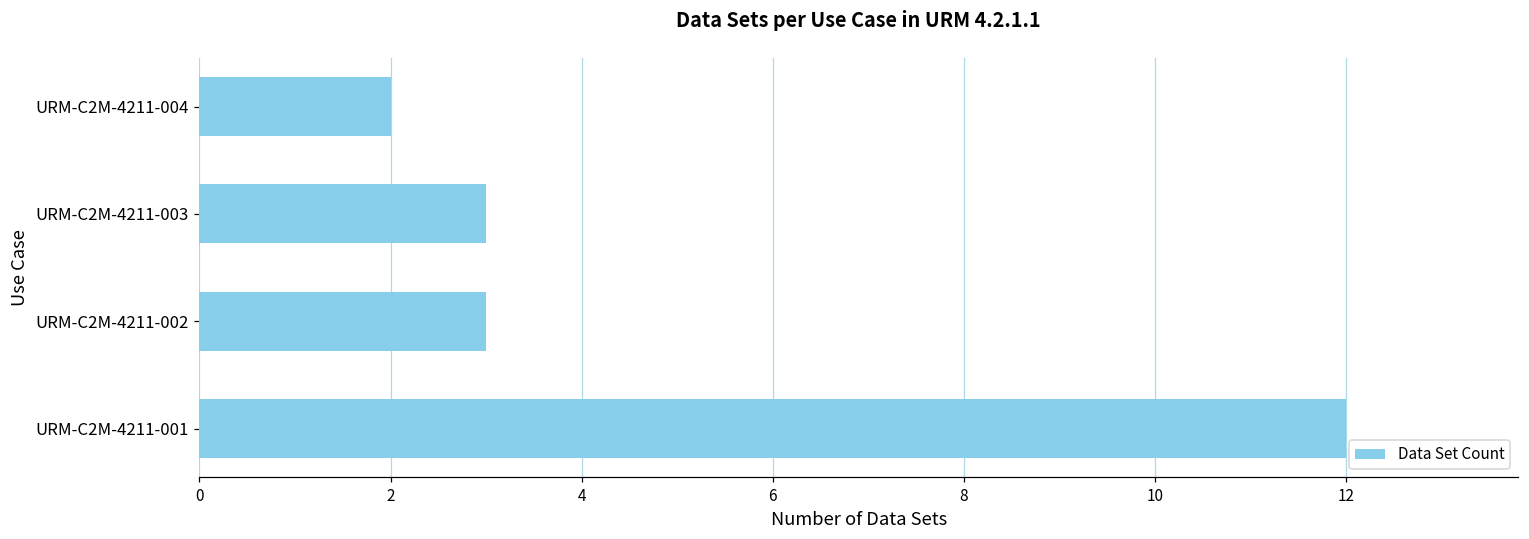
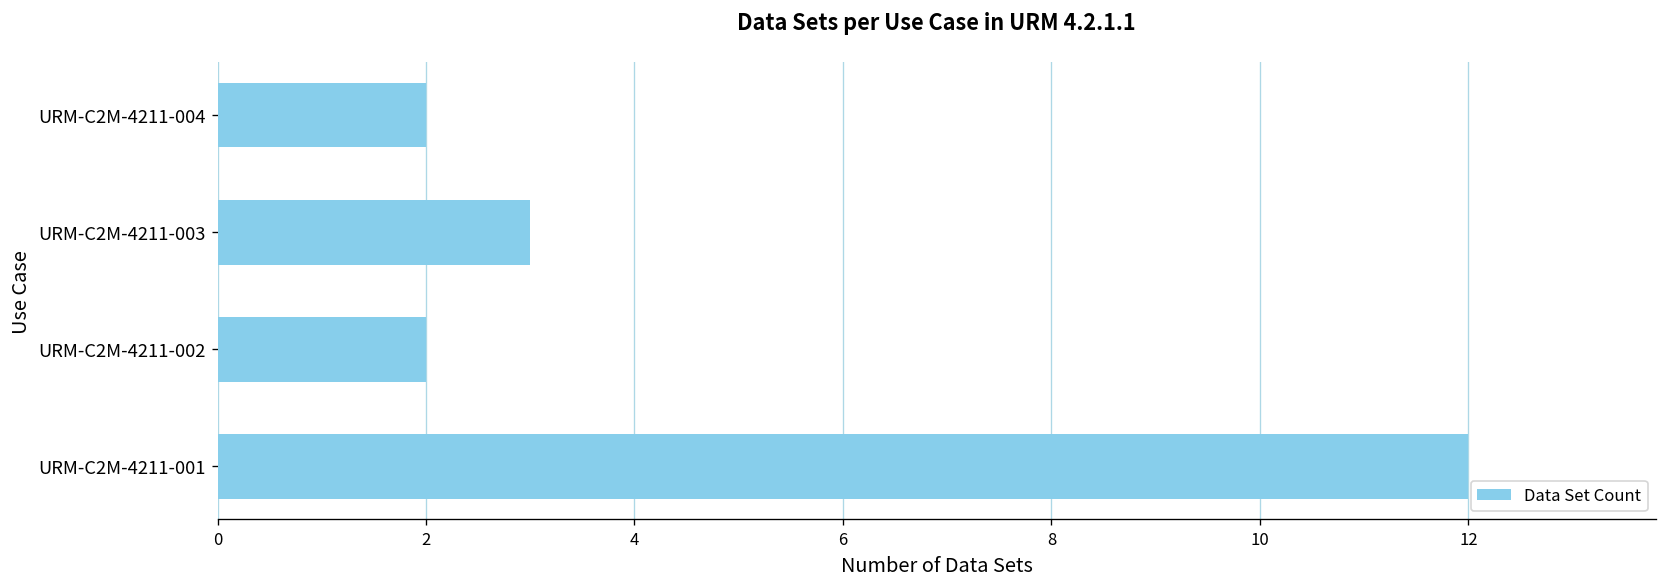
URM-C2M-4211-002: 3 -> 2
